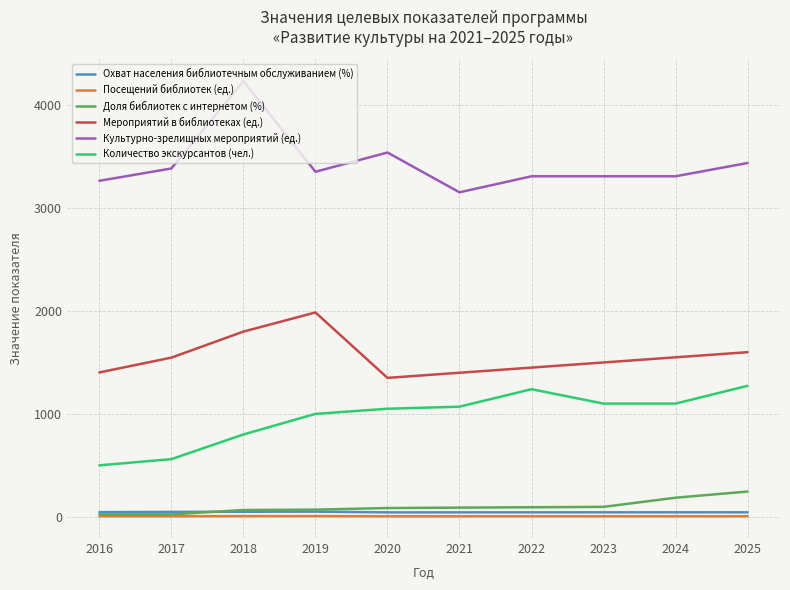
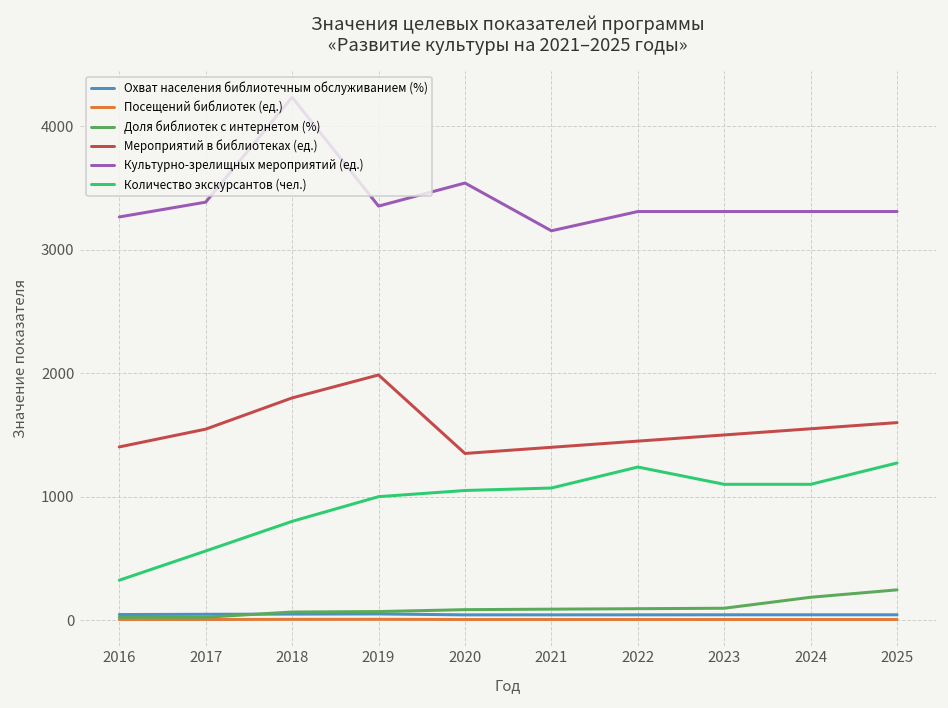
Количество экскурсантов (чел.), 2016: 500 -> 320
Культурно-зрелищных мероприятий (ед.), 2025: 3440 -> 3310
